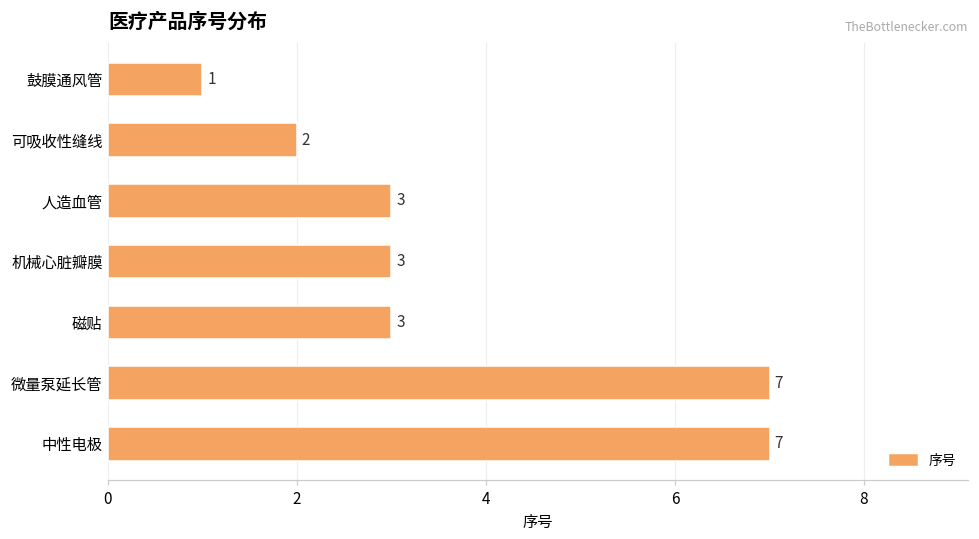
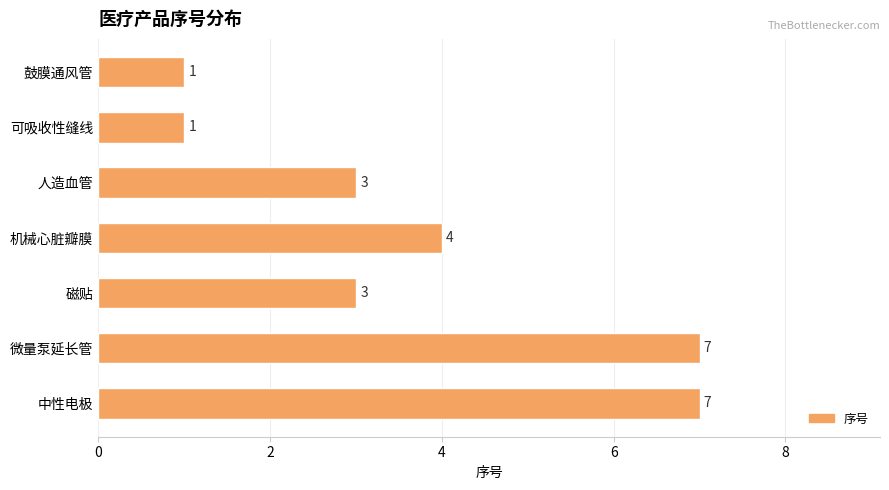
可吸收性缝线: 2 -> 1
机械心脏瓣膜: 3 -> 4
